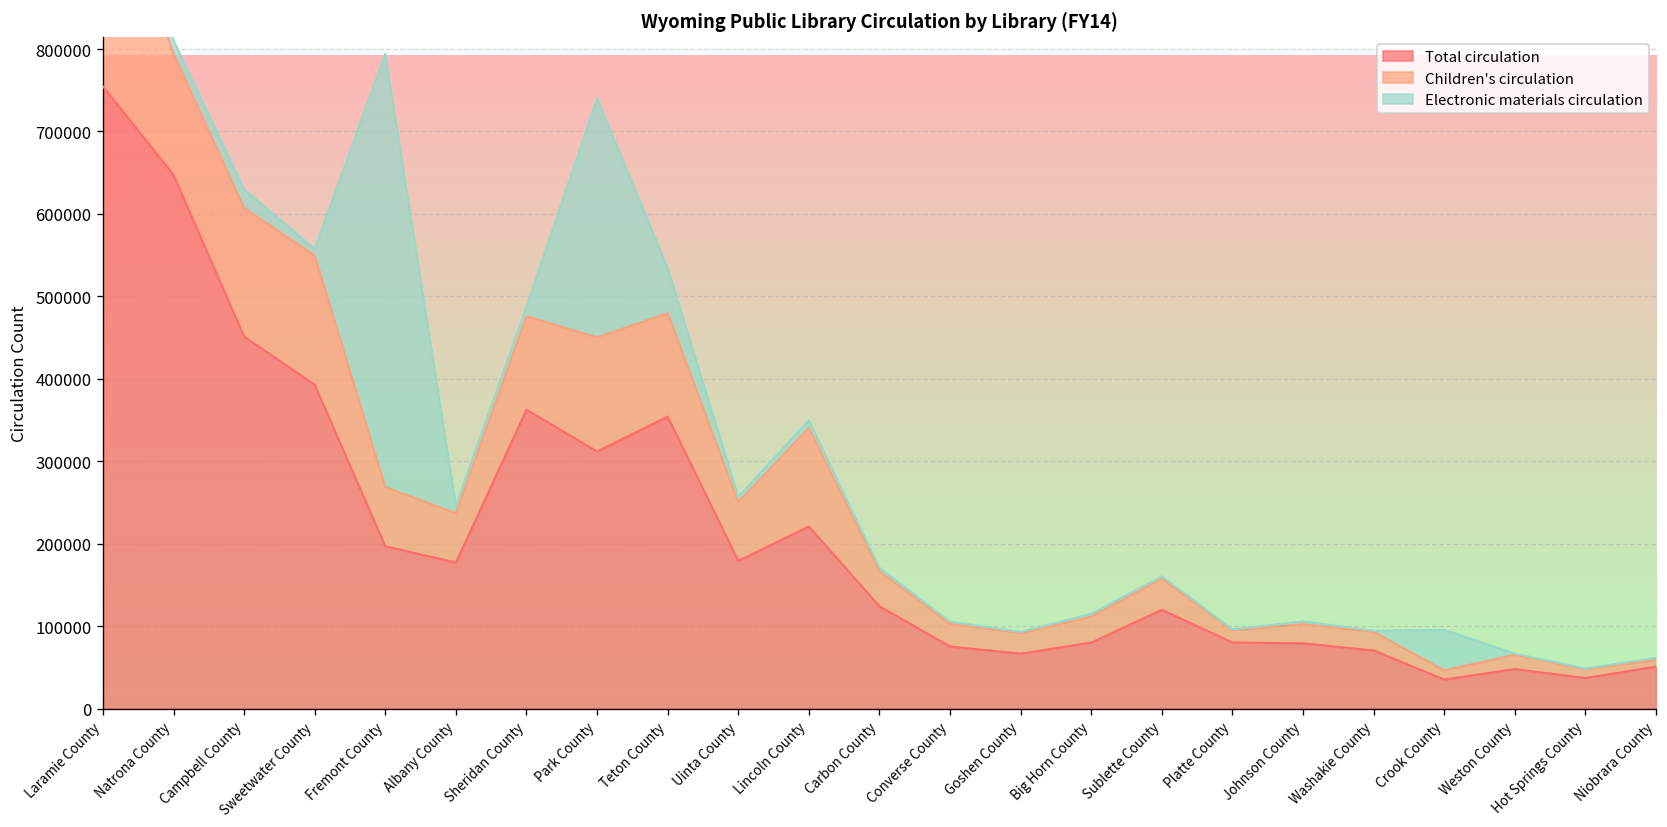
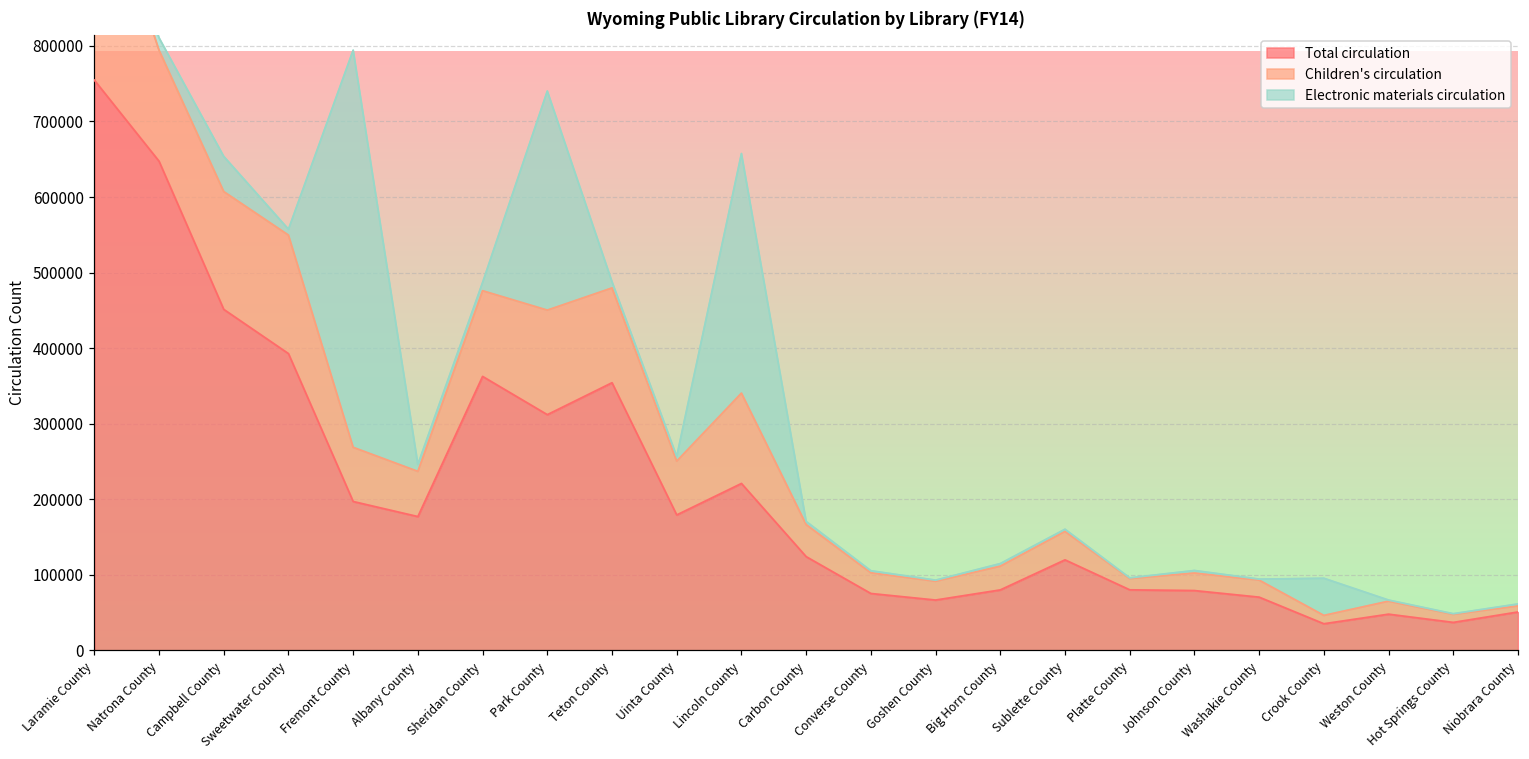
Electronic materials circulation, Campbell County: 20000 -> 50000
Electronic materials circulation, Teton County: 50000 -> 10000
Electronic materials circulation, Lincoln County: 10000 -> 320000
